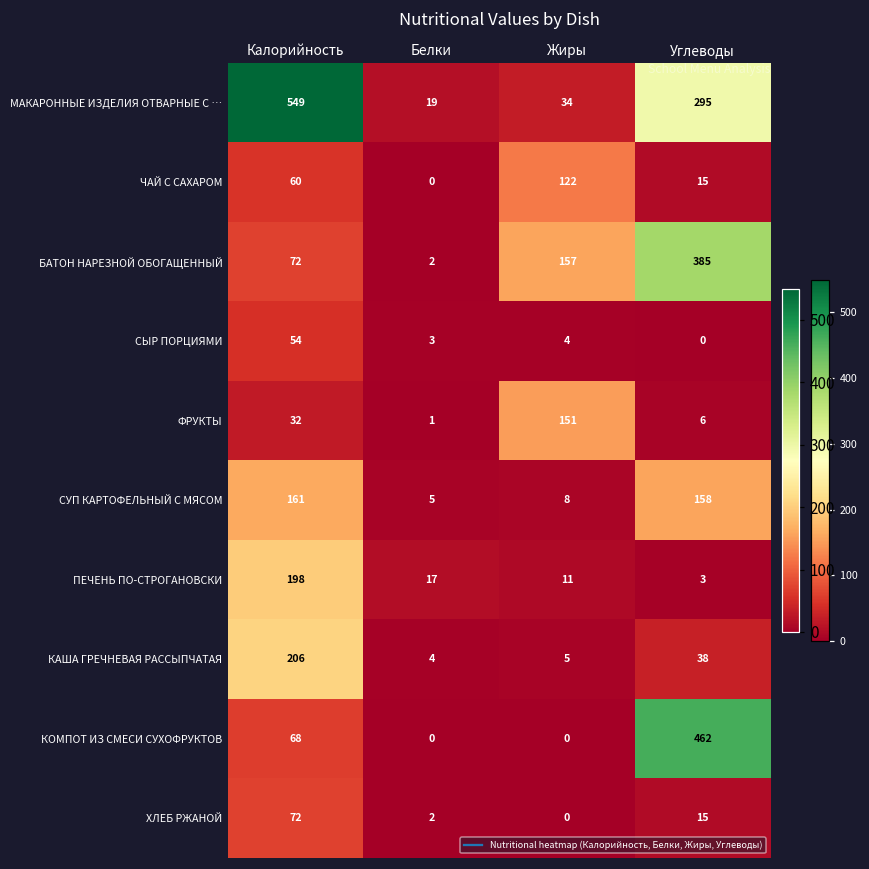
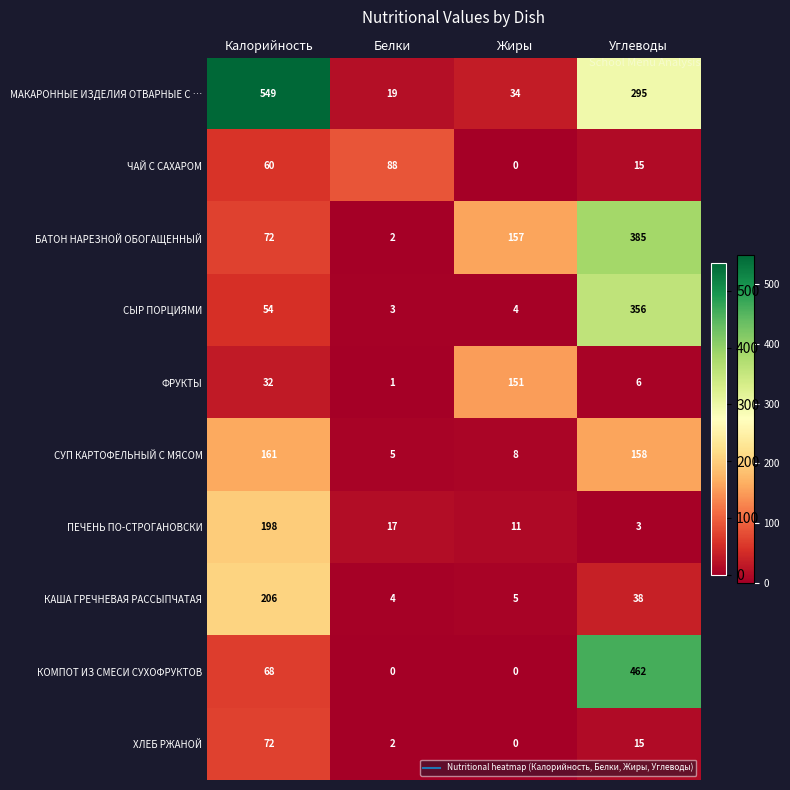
ЧАЙ С САХАРОМ, Белки: 0 -> 88
ЧАЙ С САХАРОМ, Жиры: 122 -> 0
СЫР ПОРЦИЯМИ, Углеводы: 0 -> 356
